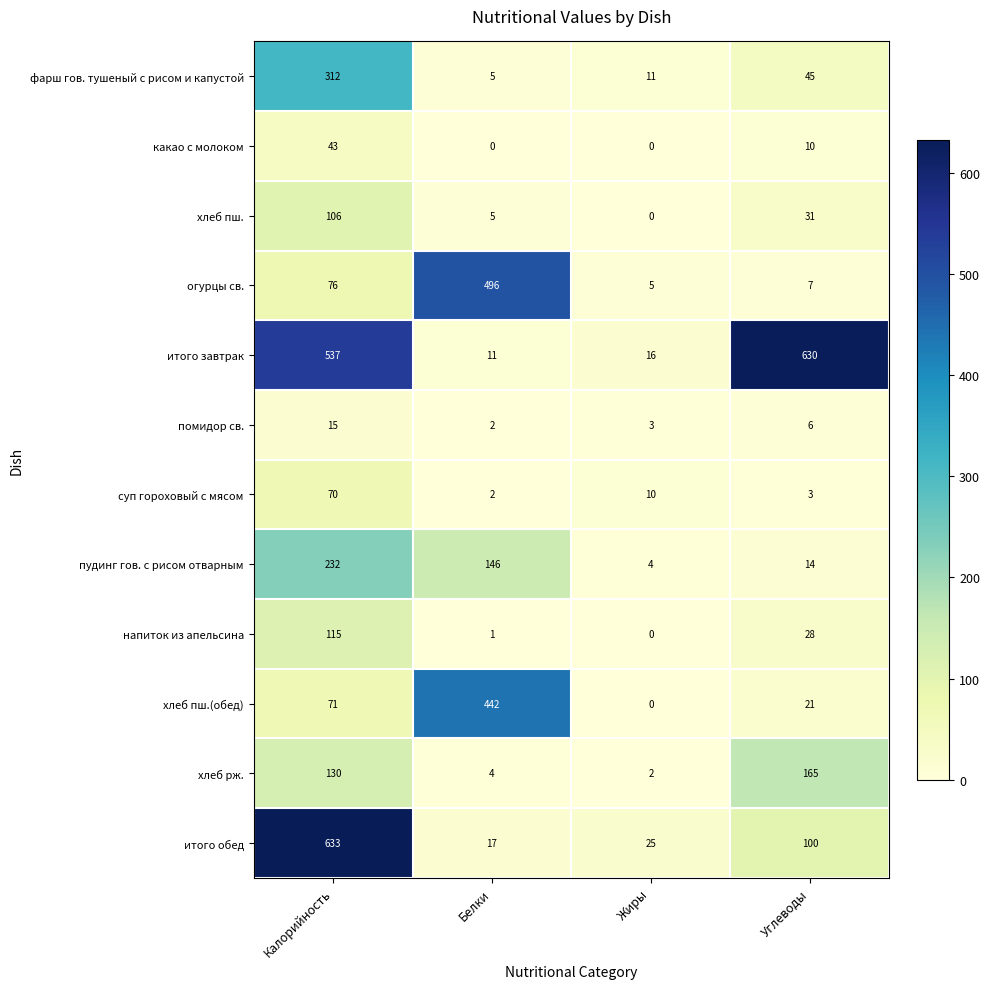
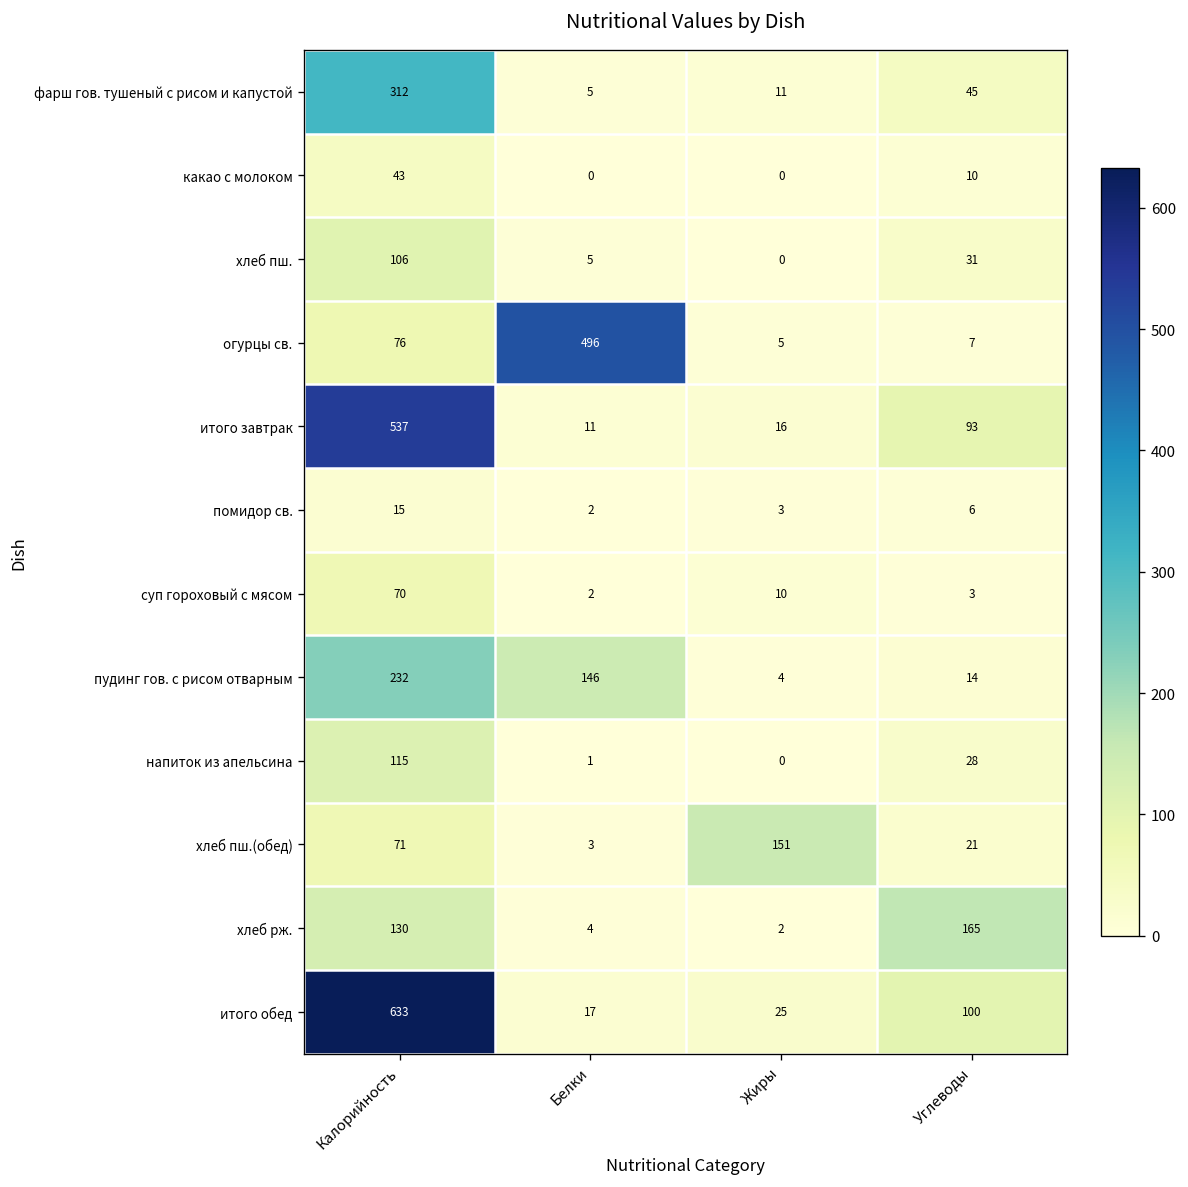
итого завтрак, Углеводы: 630 -> 93
хлеб пш.(обед), Белки: 442 -> 3
хлеб пш.(обед), Жиры: 0 -> 151
